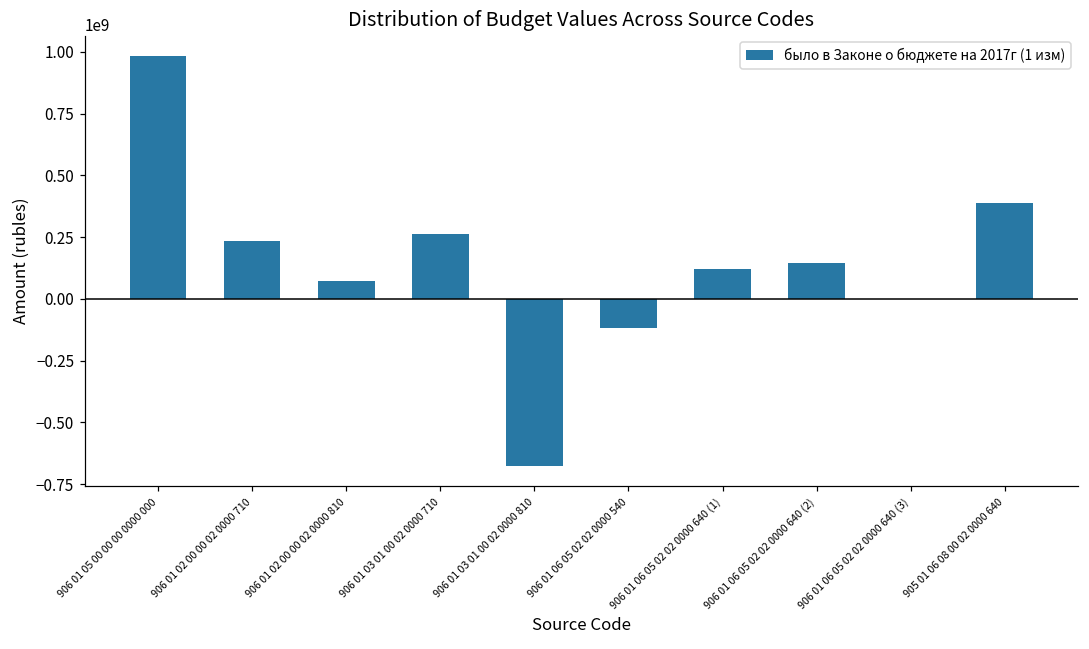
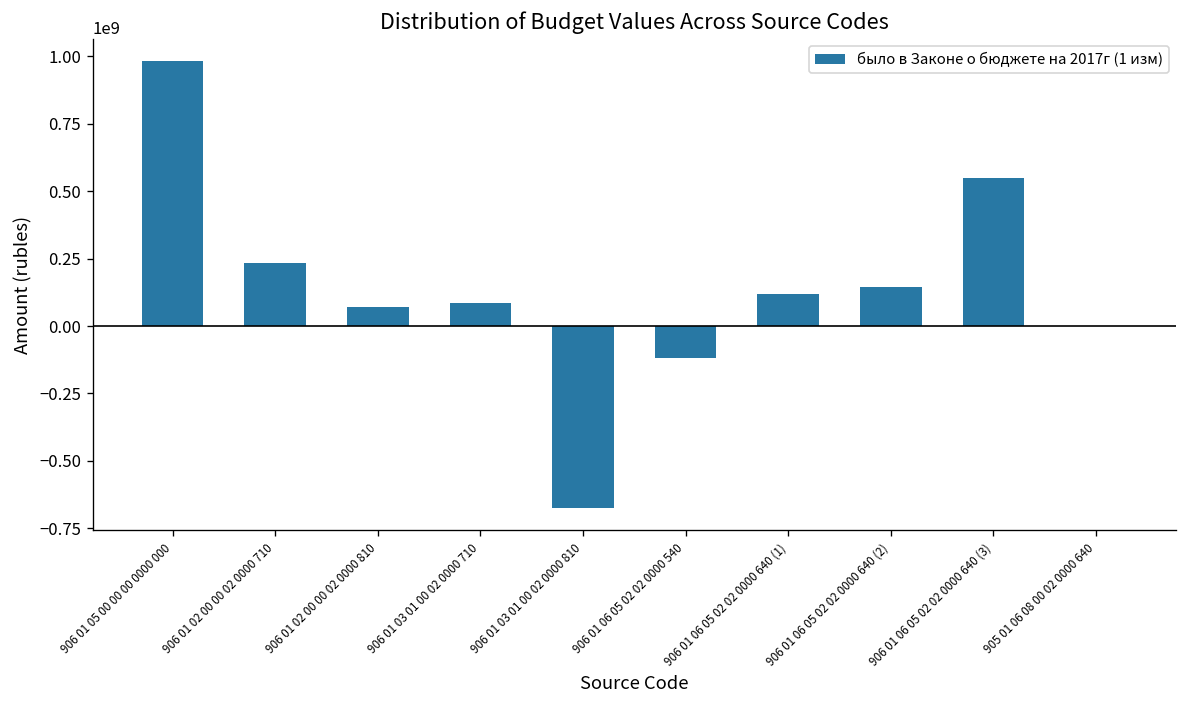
906 01 03 01 00 02 0000 710: 260000000 -> 90000000
906 01 06 05 02 02 0000 640 (3): 0 -> 550000000
905 01 06 08 00 02 0000 640: 390000000 -> 0
